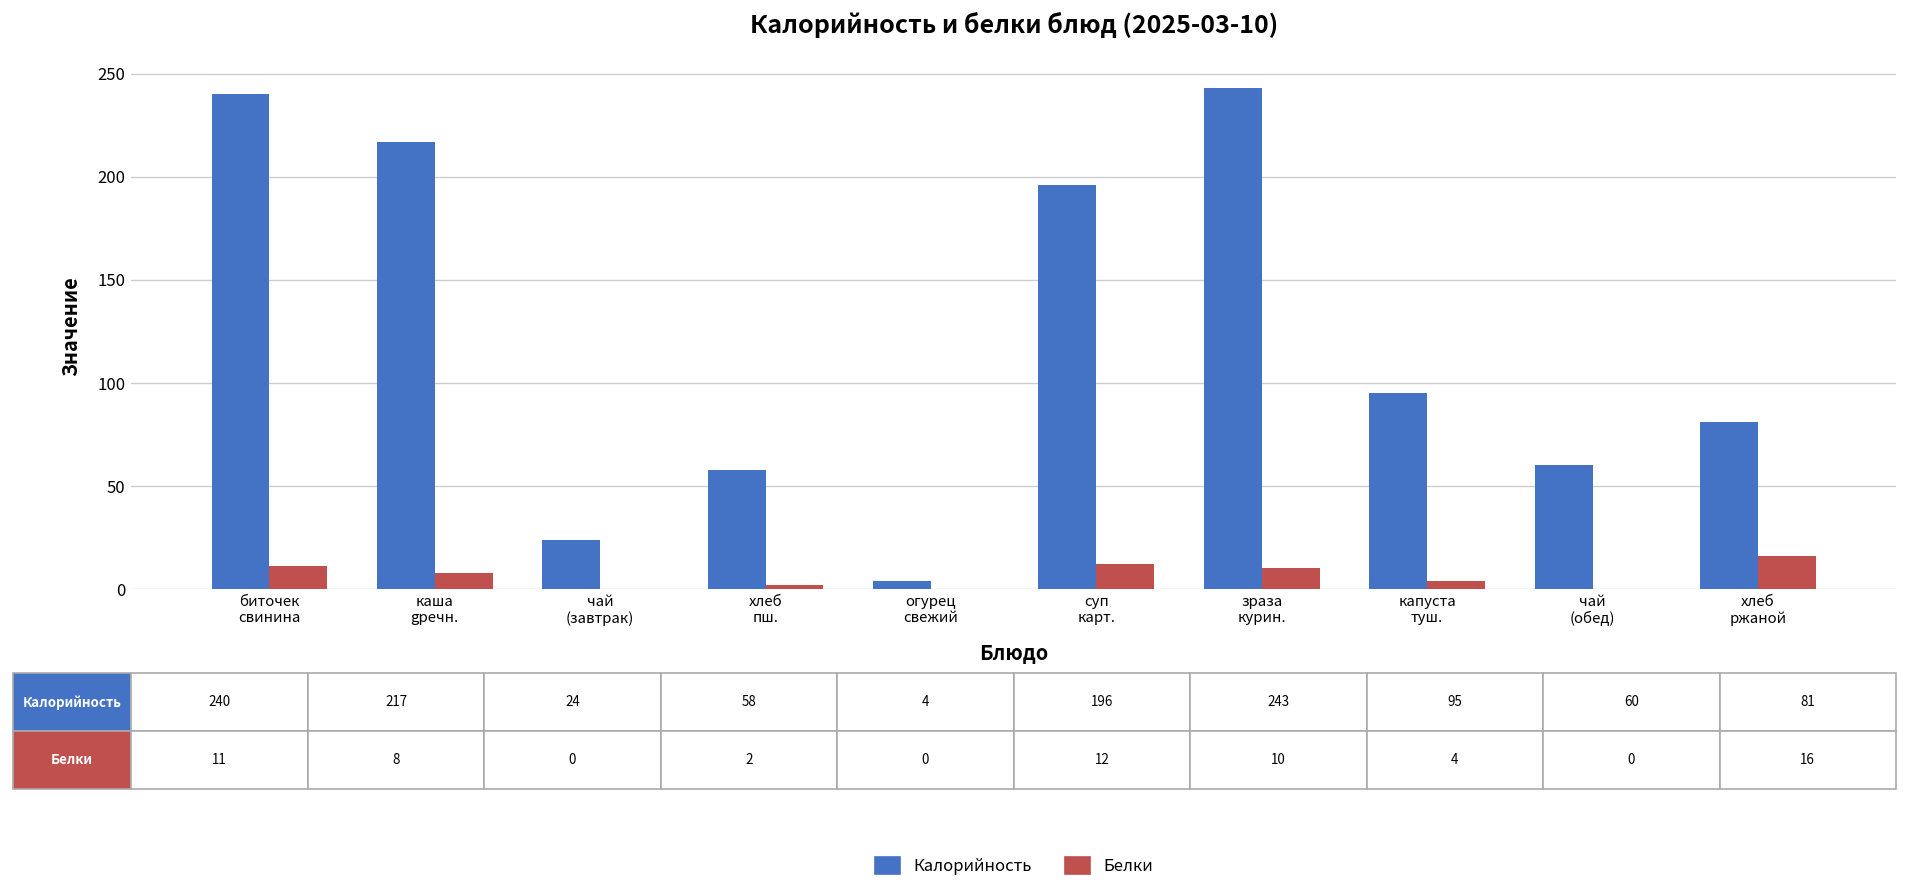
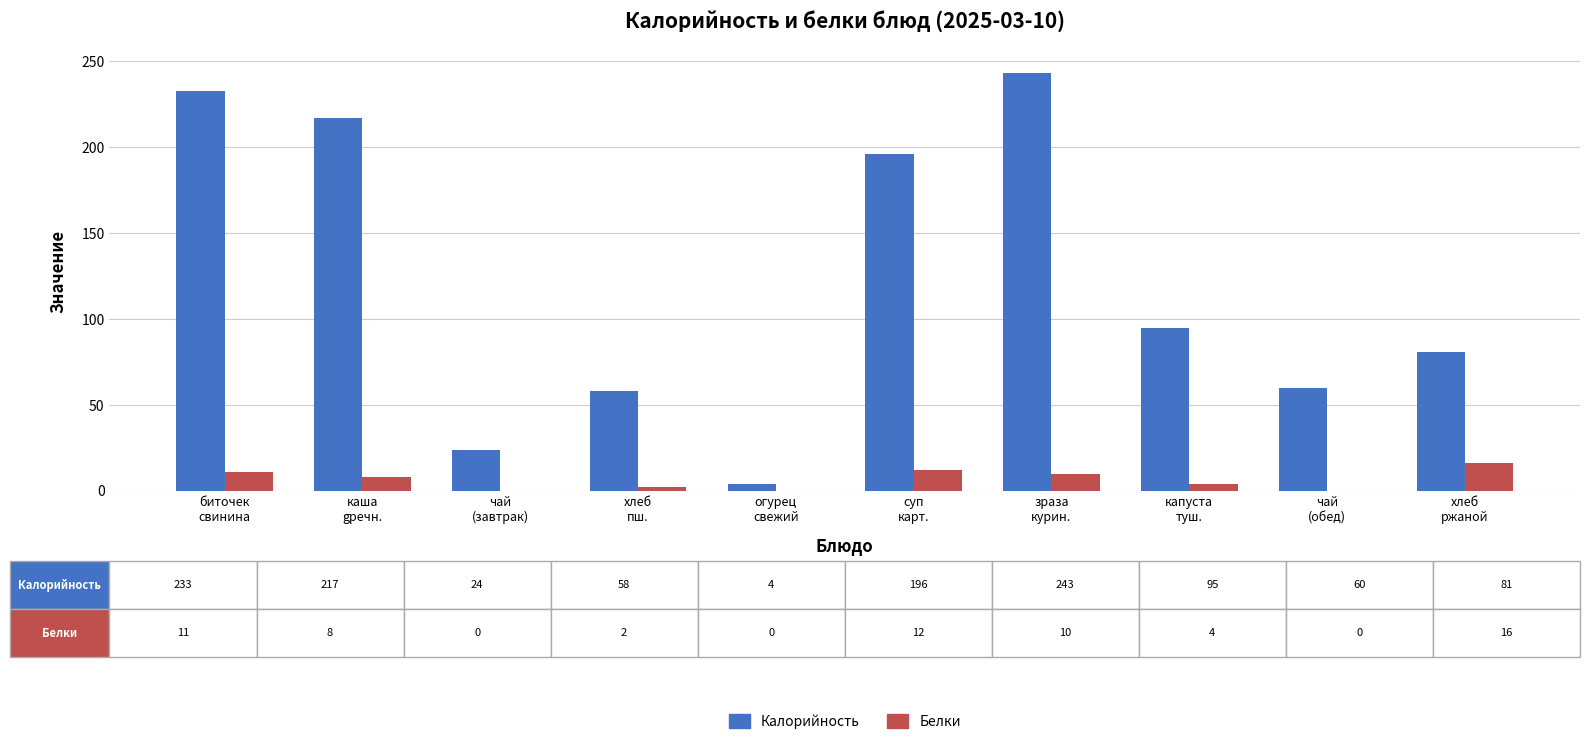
Калорийность, биточек свинина: 240 -> 233
